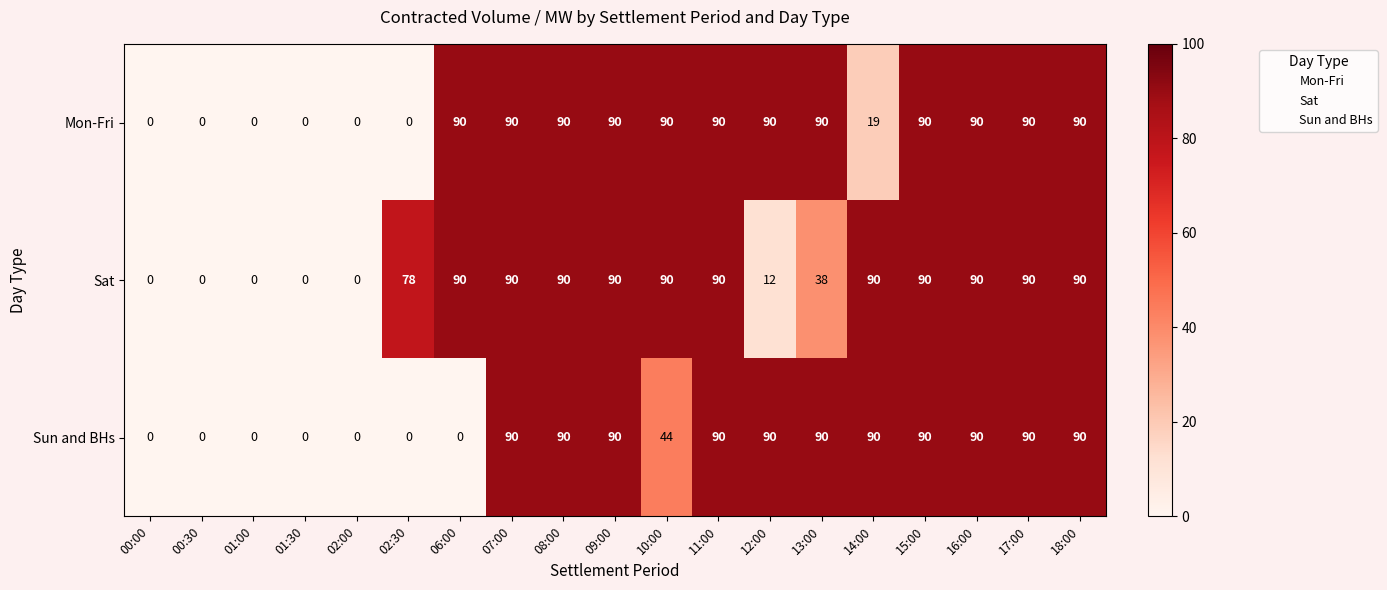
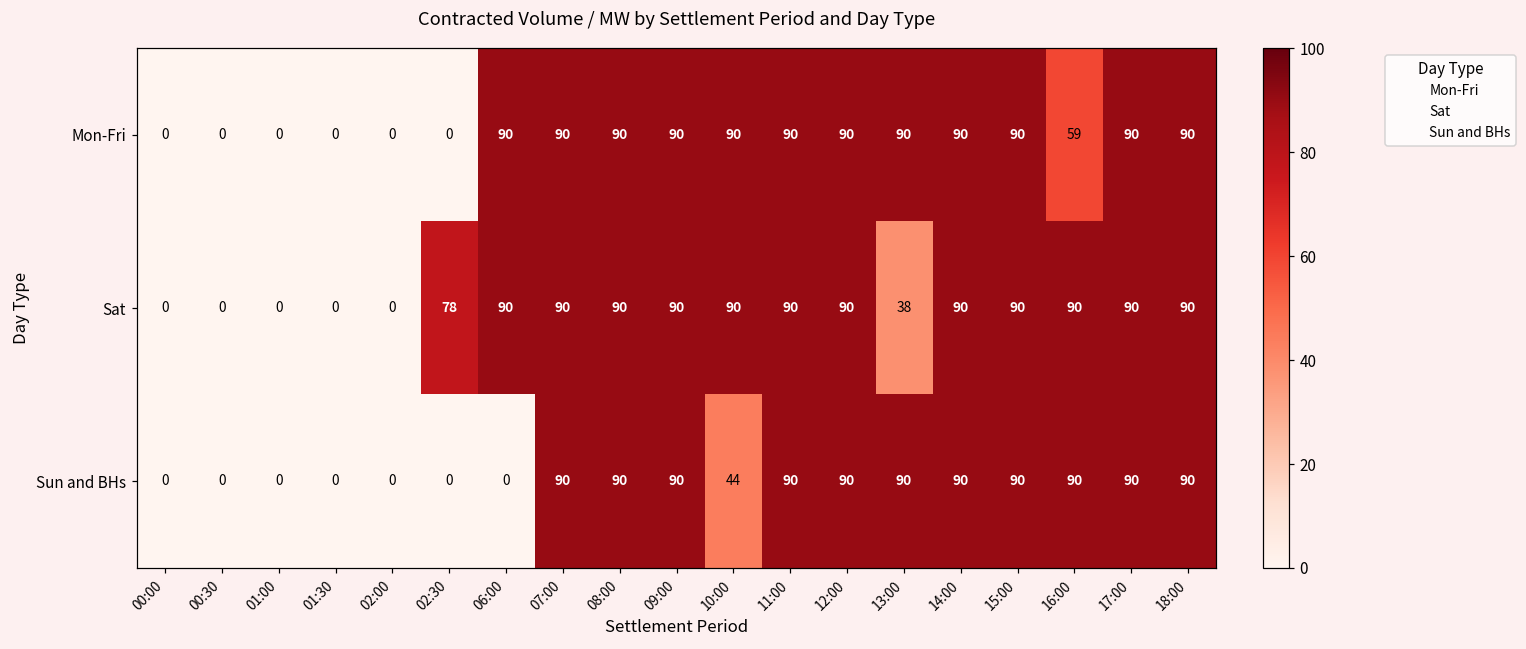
Mon-Fri, 14:00: 19 -> 90
Mon-Fri, 16:00: 90 -> 59
Sat, 12:00: 12 -> 90
